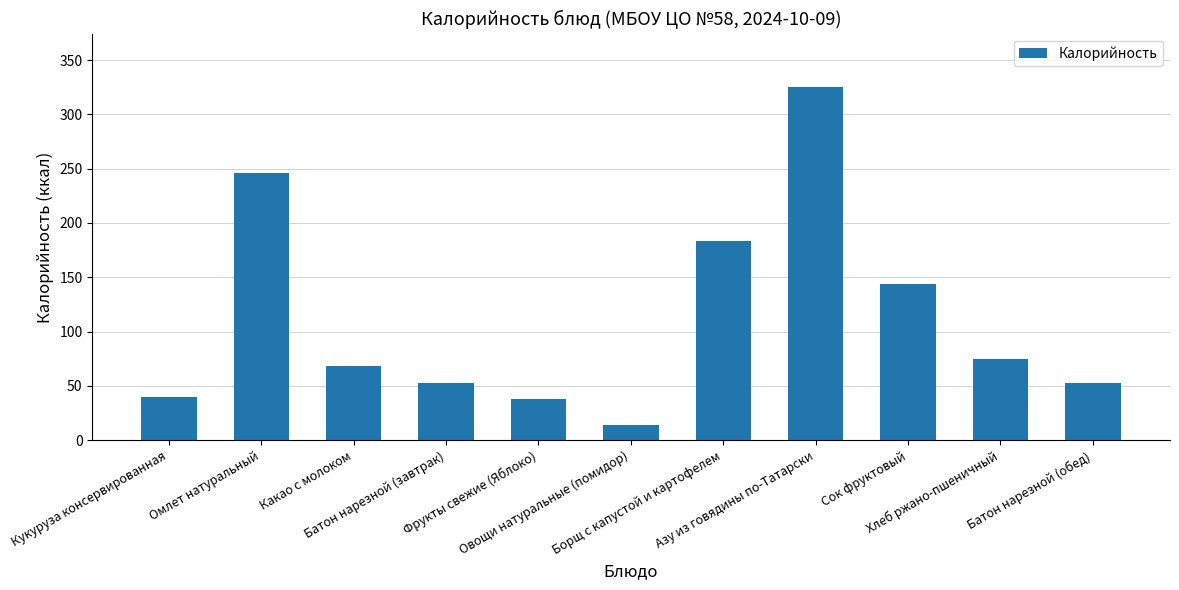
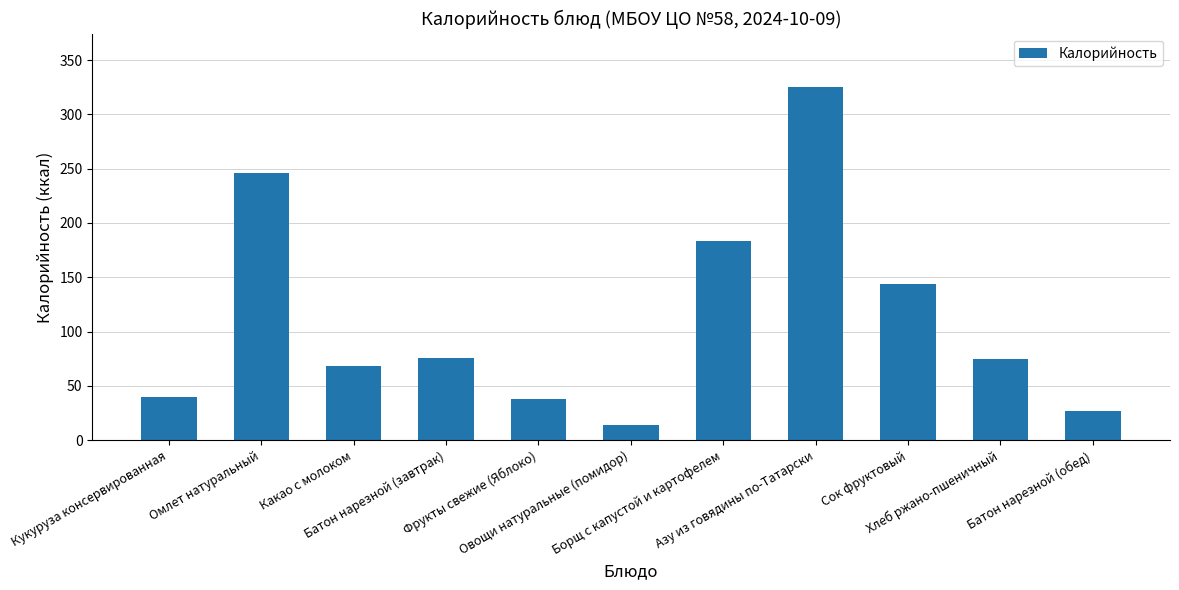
Батон нарезной (завтрак): 52 -> 75
Батон нарезной (обед): 52 -> 27
